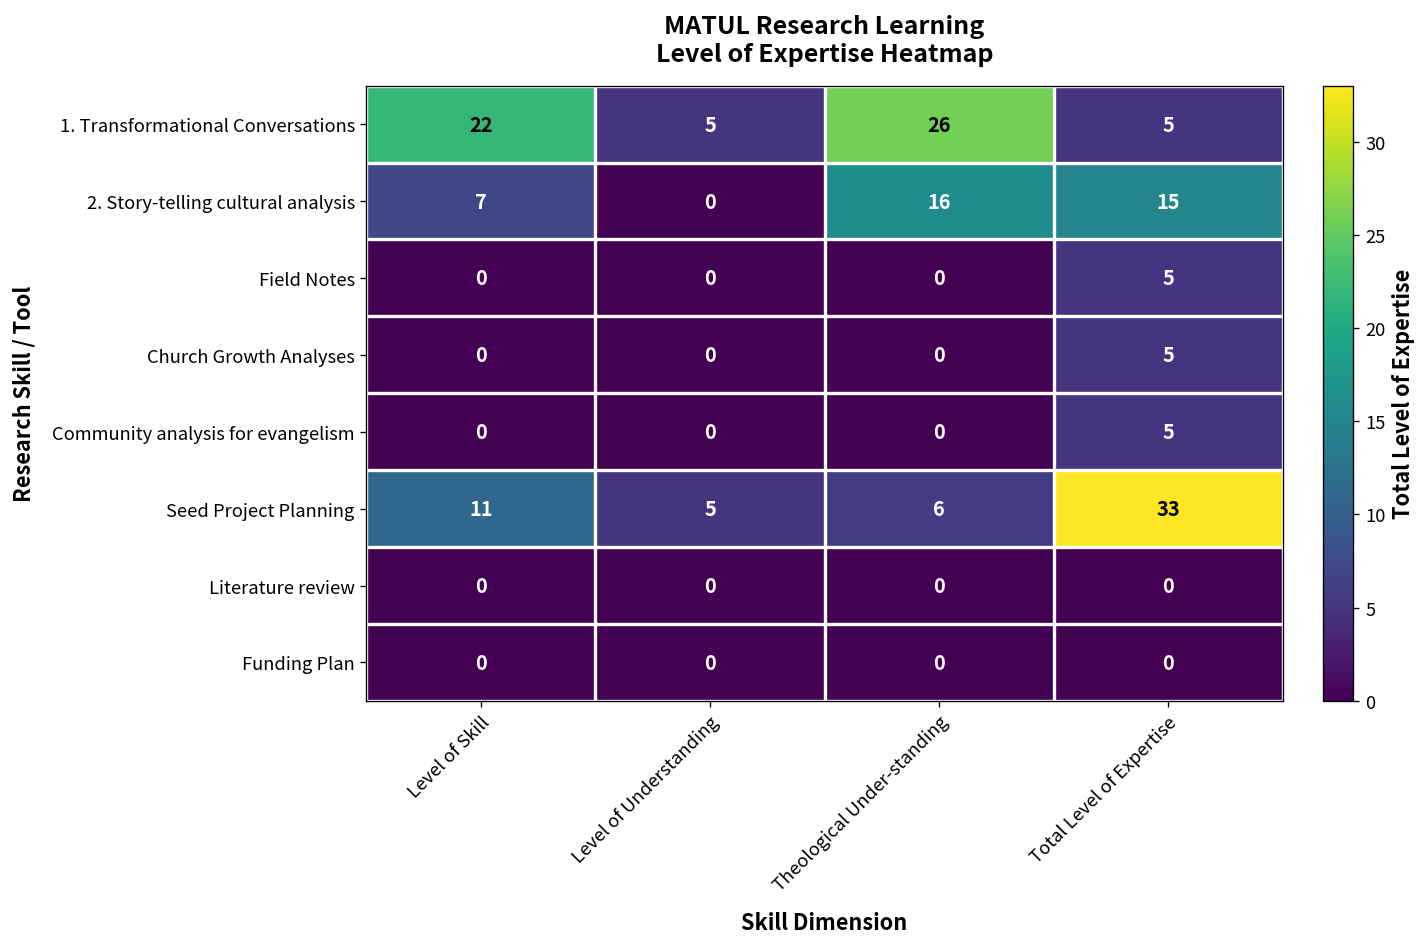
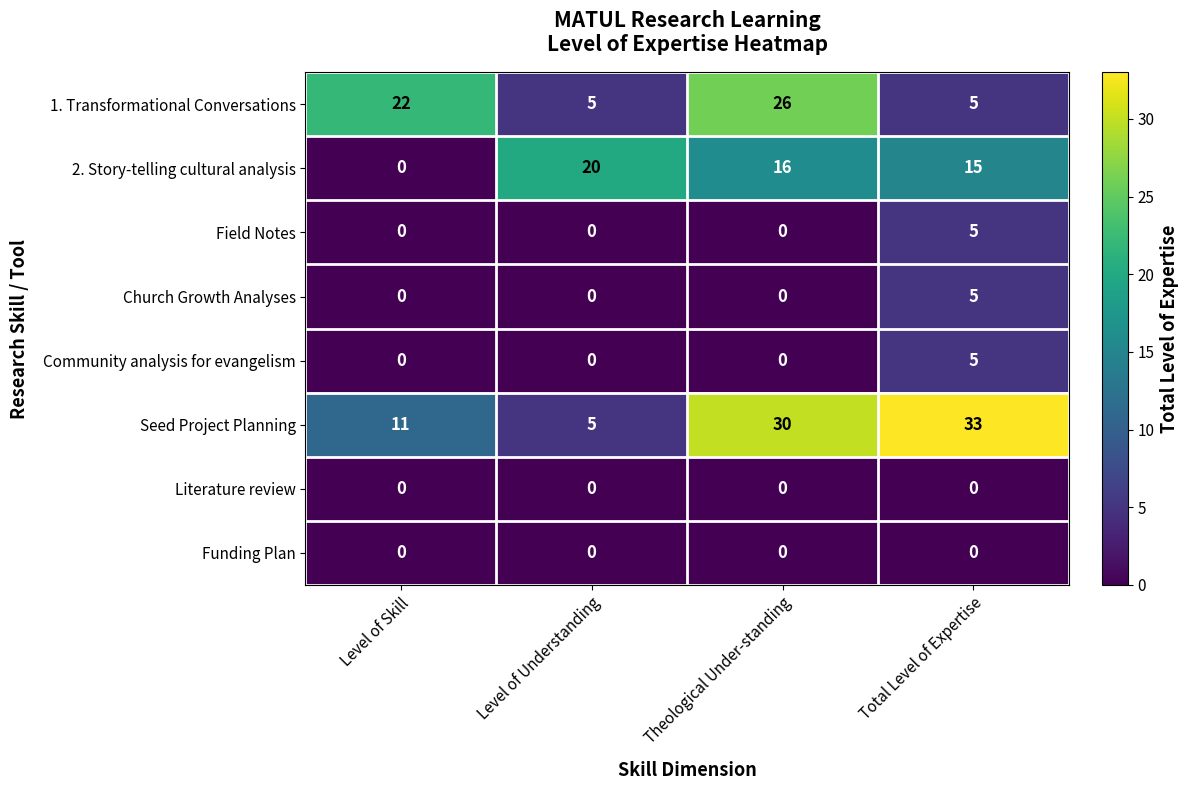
2. Story-telling cultural analysis, Level of Skill: 7 -> 0
2. Story-telling cultural analysis, Level of Understanding: 0 -> 20
Seed Project Planning, Theological Under-standing: 6 -> 30
